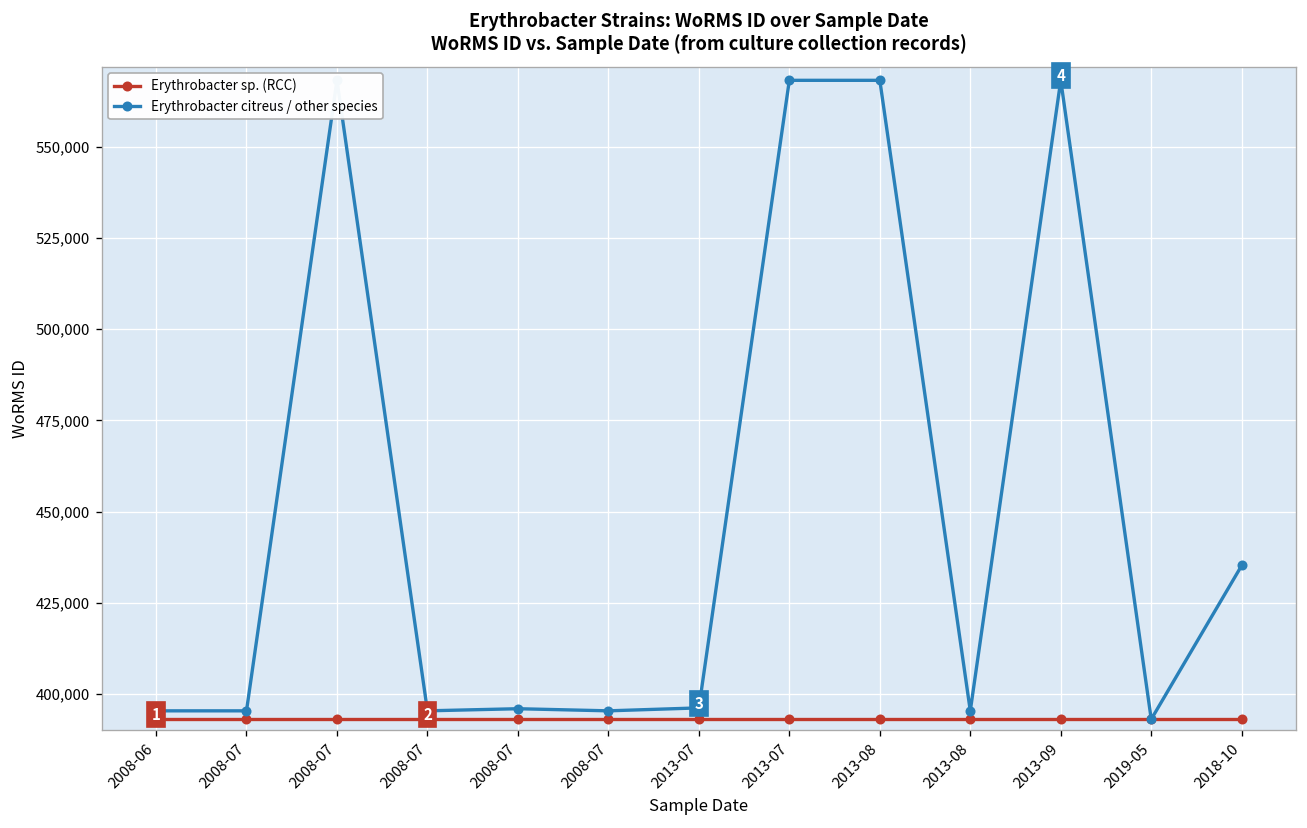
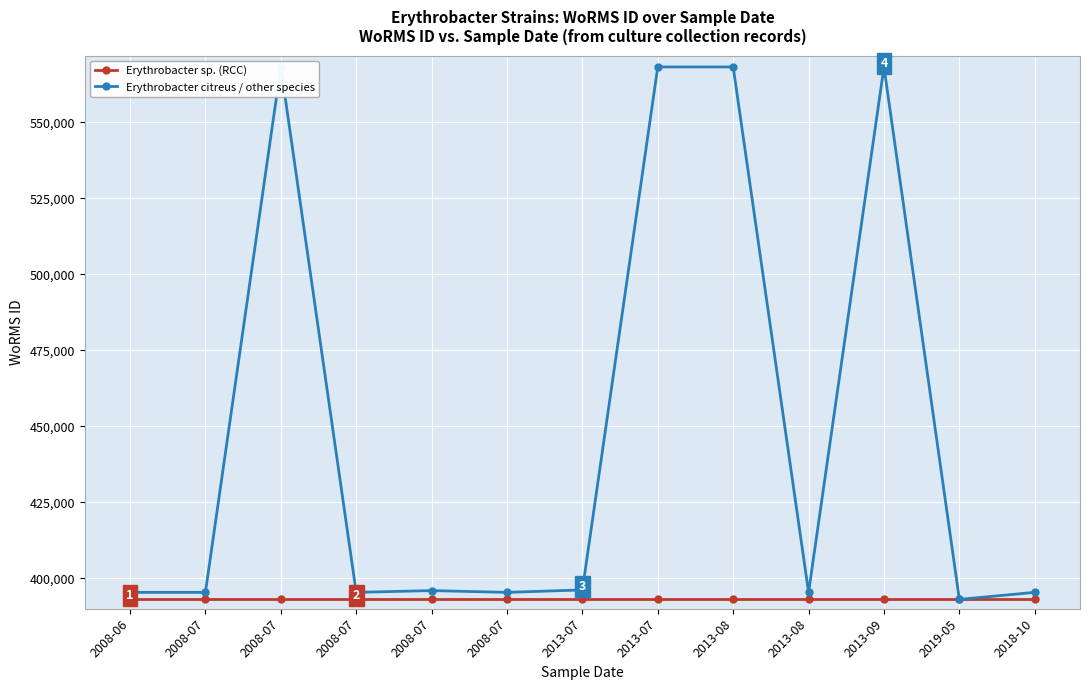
Erythrobacter citreus / other species, 2018-10: 435,000 -> 395,000
